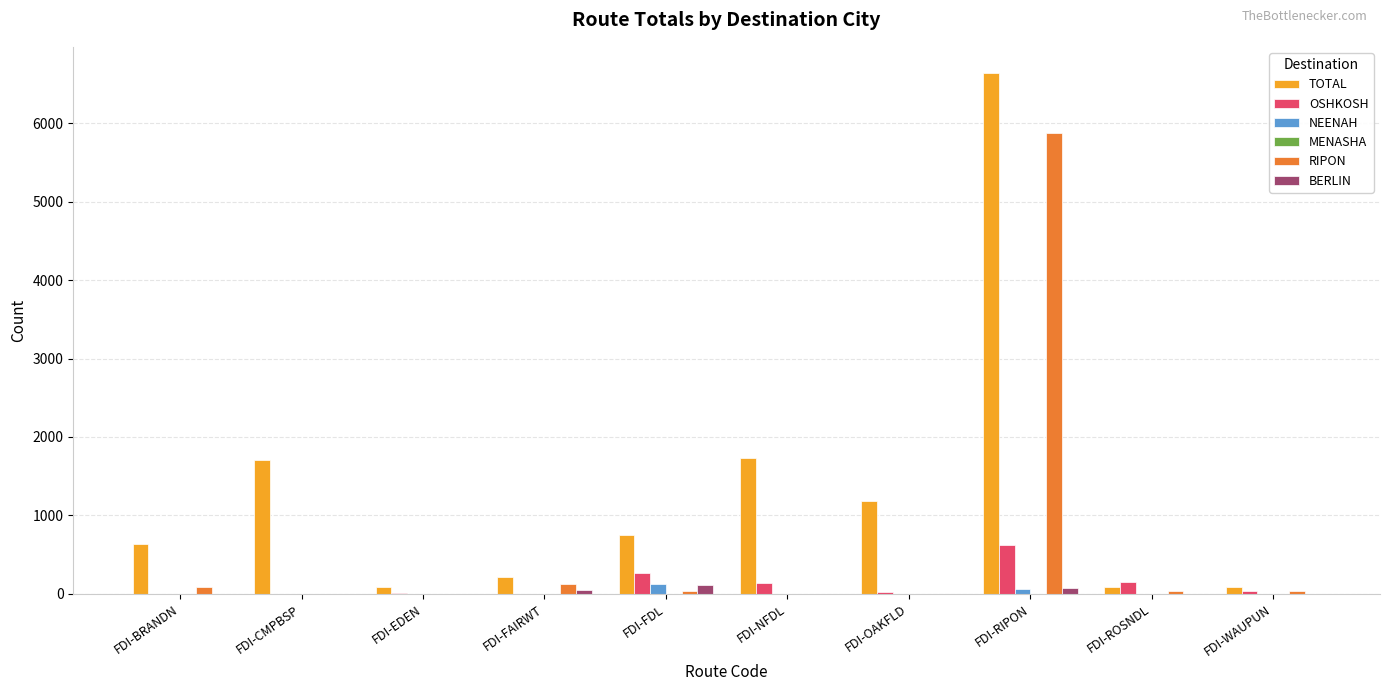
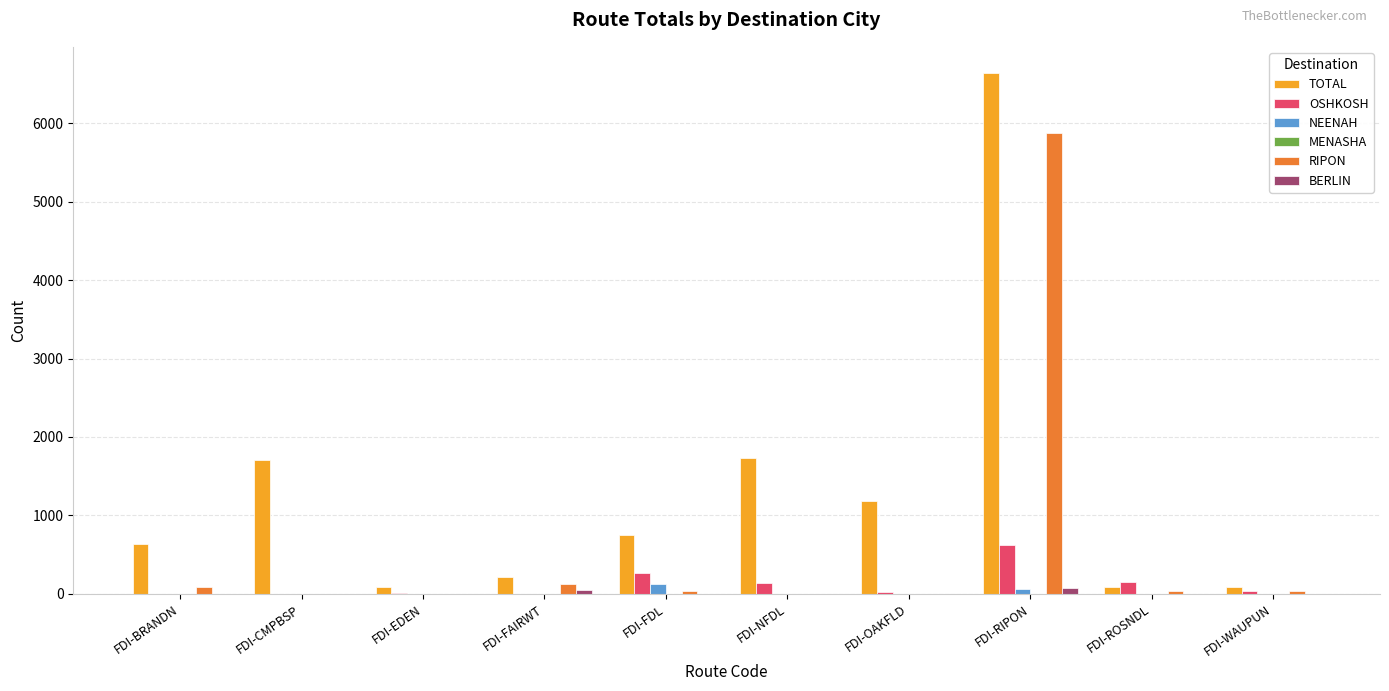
BERLIN, FDI-FDL: 100 -> 0
